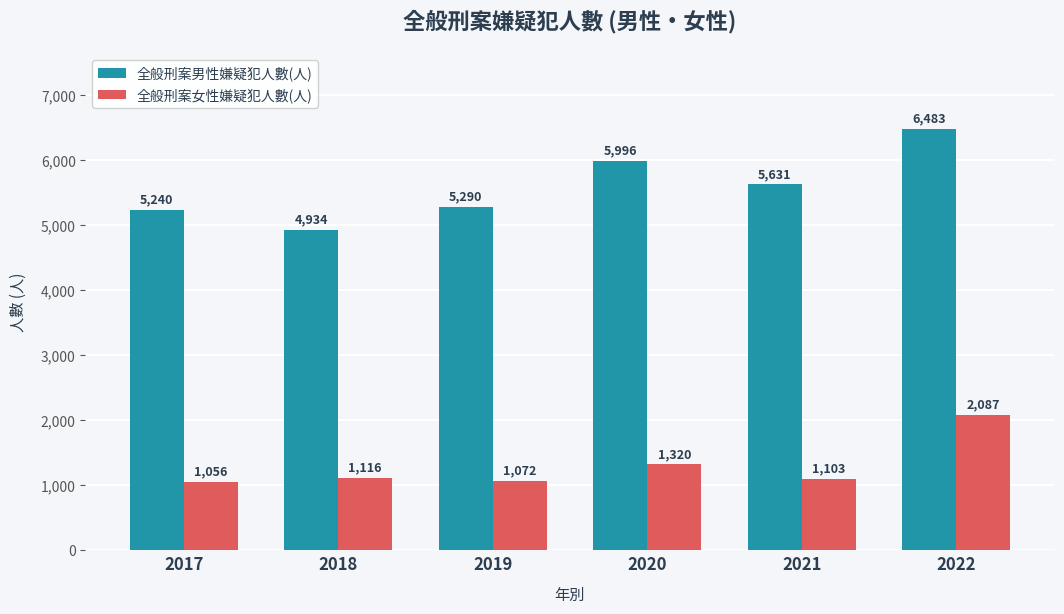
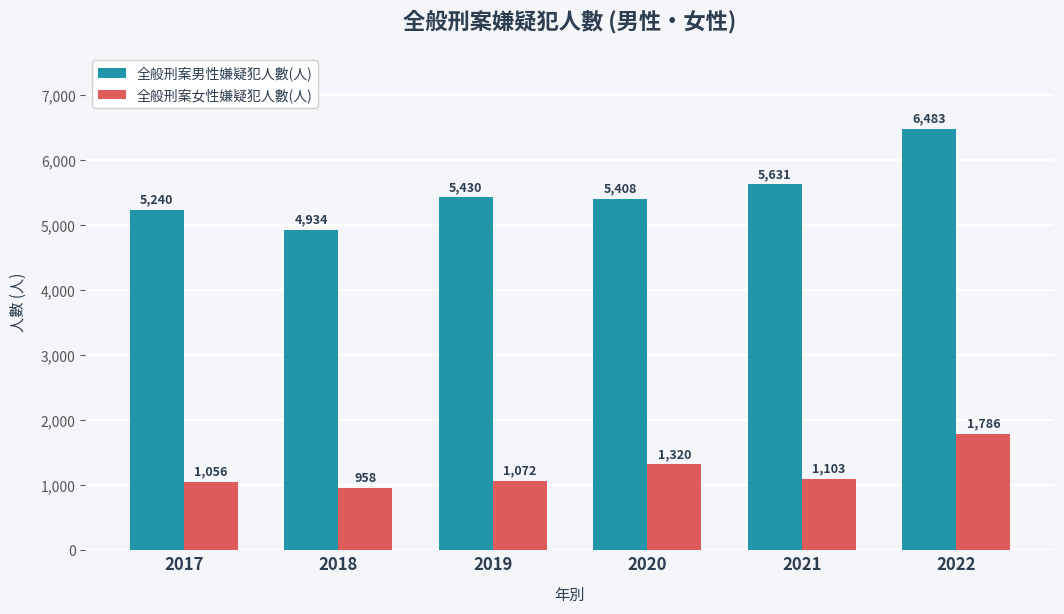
全般刑案女性嫌疑犯人數(人), 2018: 1,116 -> 958
全般刑案男性嫌疑犯人數(人), 2019: 5,290 -> 5,430
全般刑案男性嫌疑犯人數(人), 2020: 5,996 -> 5,408
全般刑案女性嫌疑犯人數(人), 2022: 2,087 -> 1,786
